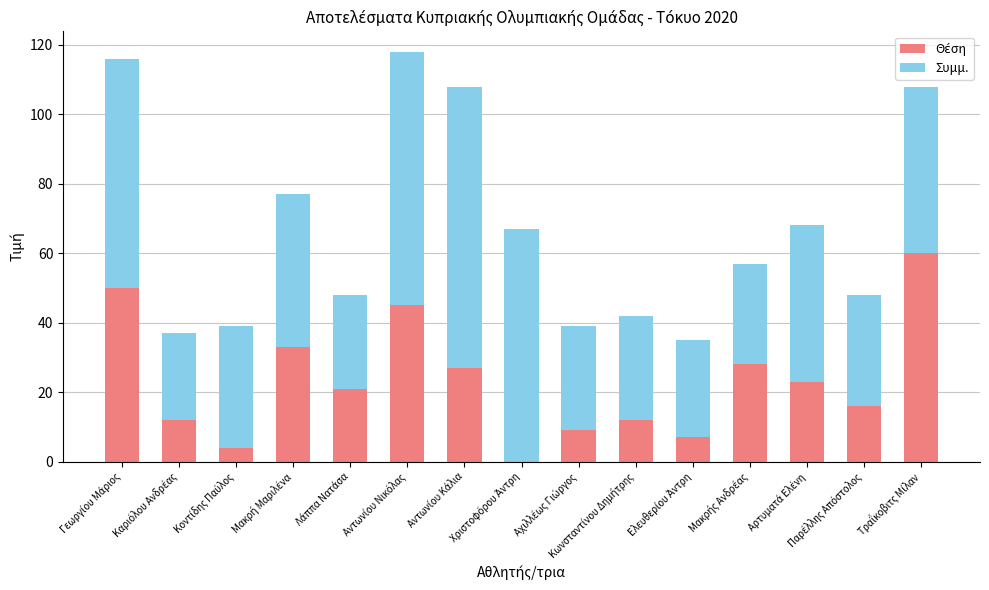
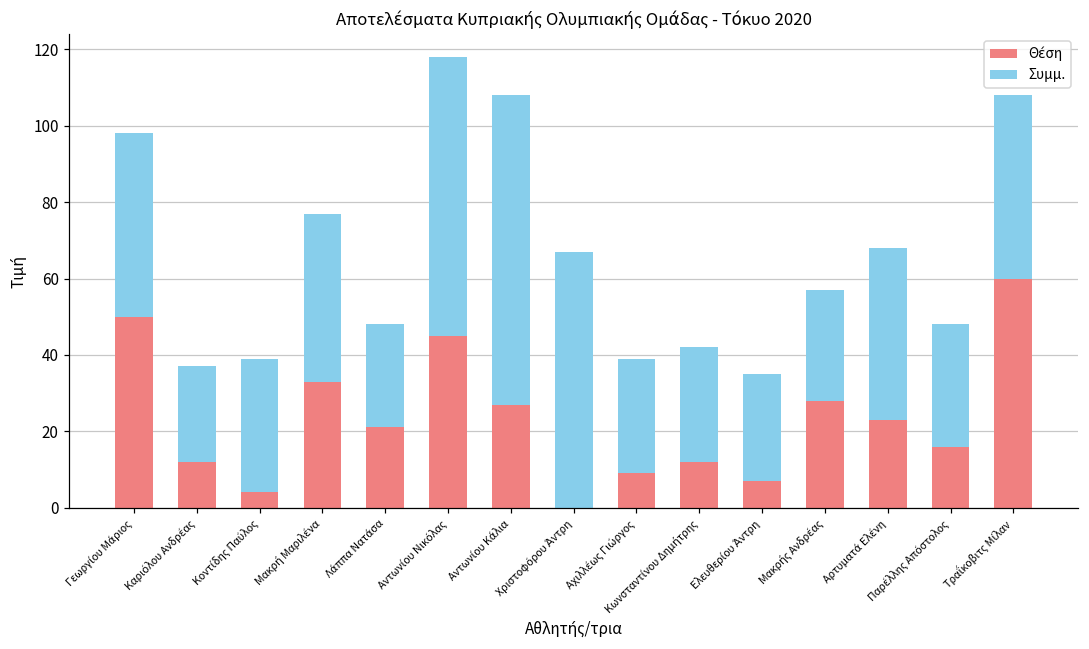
Συμμ., Γεωργίου Μάριος: 66 -> 48
